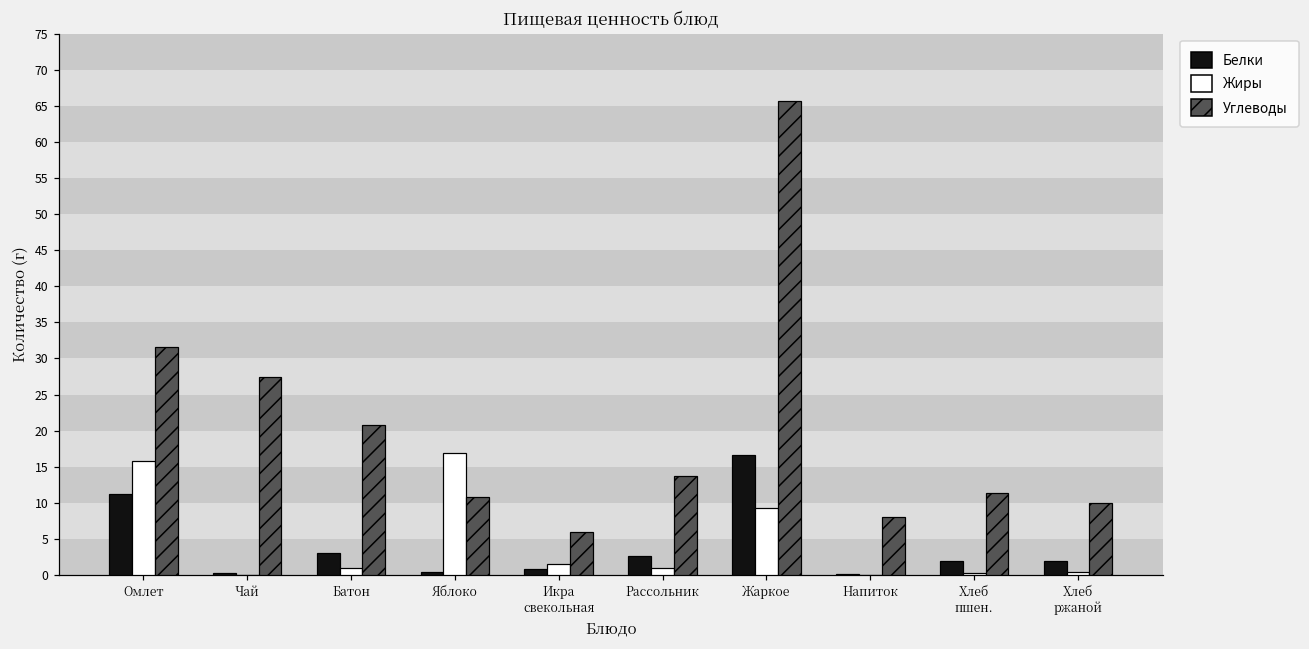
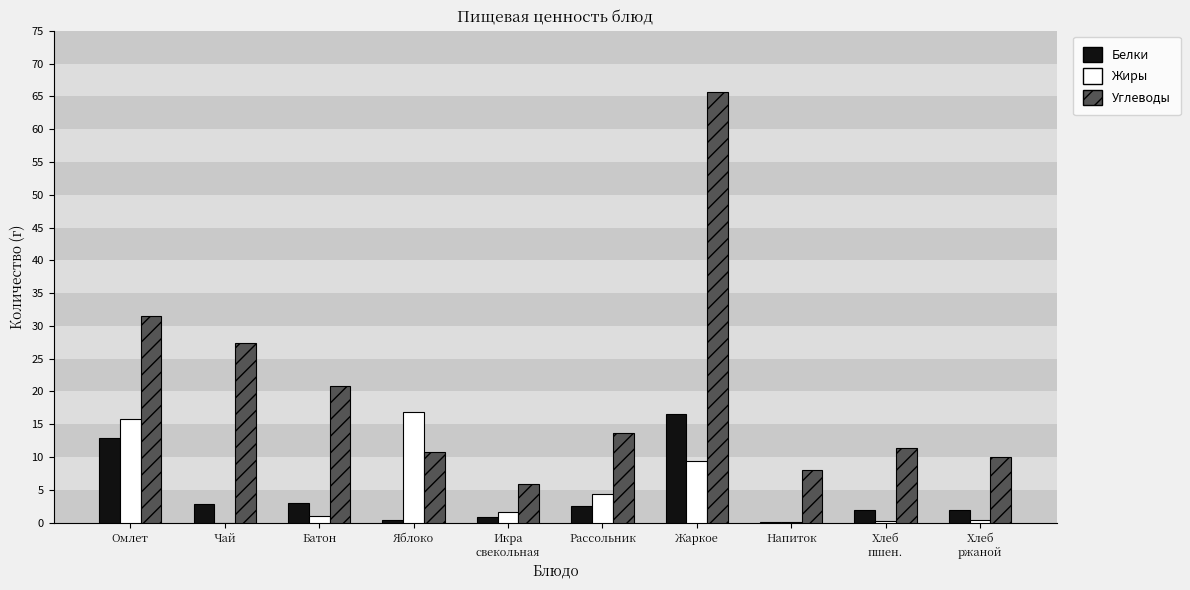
Белки, Омлет: 11 -> 13
Белки, Чай: 0 -> 3
Жиры, Рассольник: 1 -> 4
